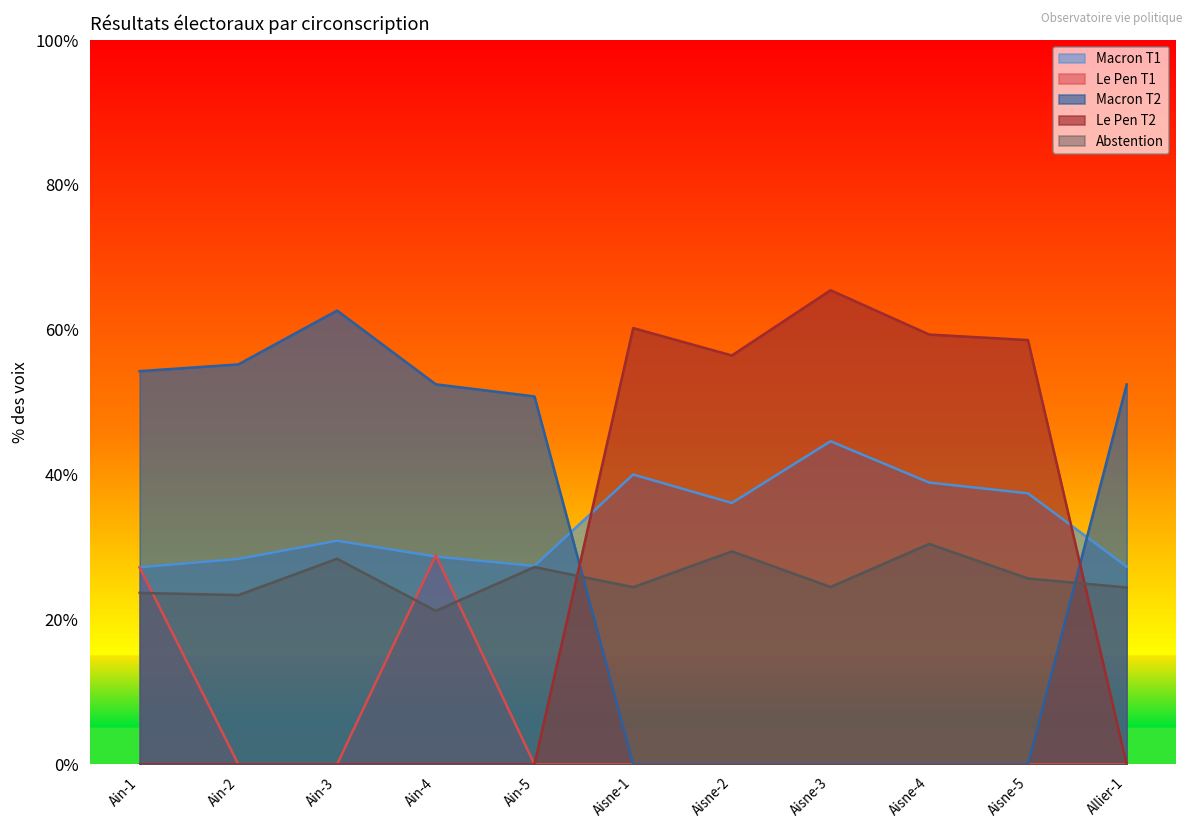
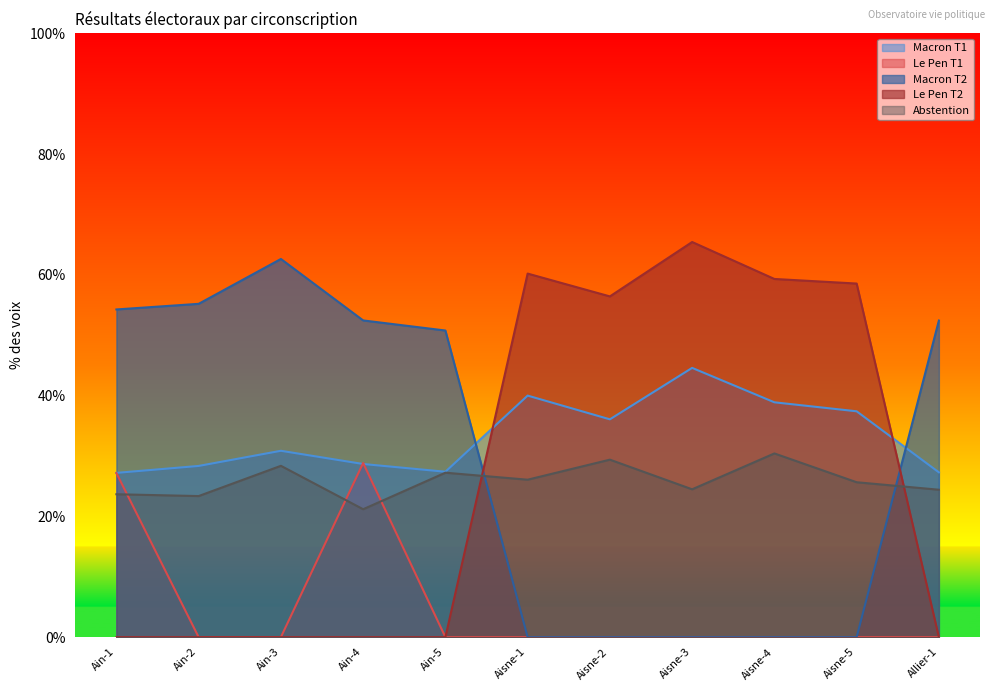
Abstention, Aisne-1: 24% -> 26%
